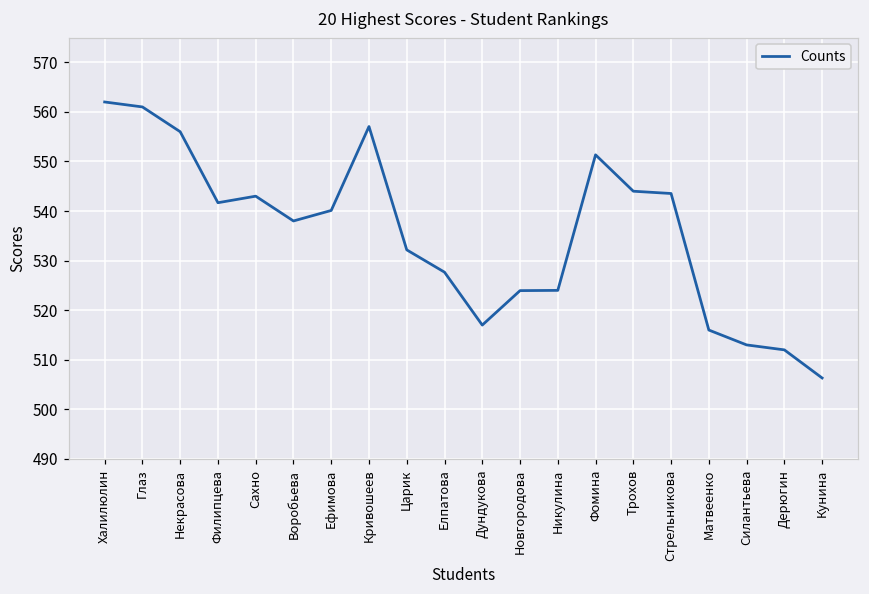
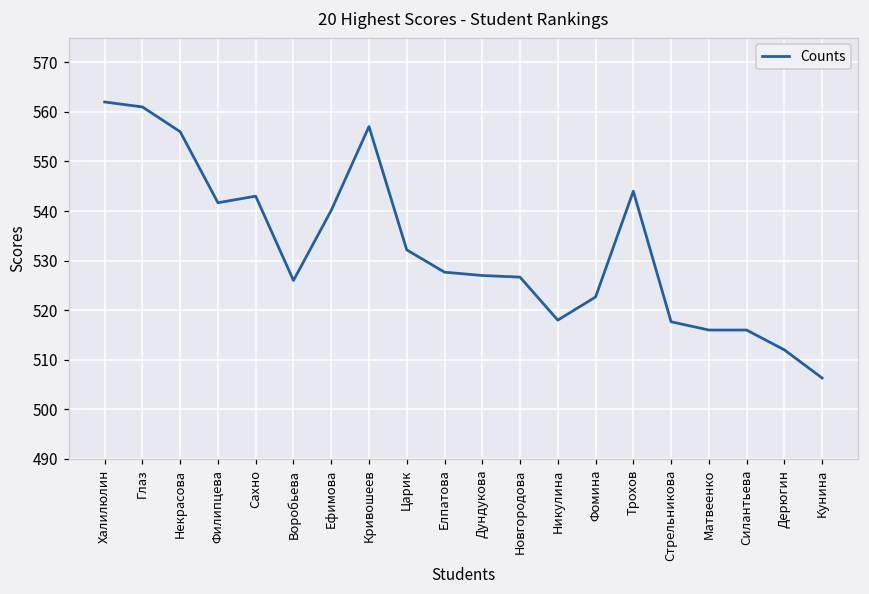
Воробьева: 538 -> 526
Дундукова: 517 -> 527
Новгородова: 524 -> 527
Никулина: 524 -> 518
Фомина: 551 -> 523
Стрельникова: 544 -> 518
Силантьева: 513 -> 516
